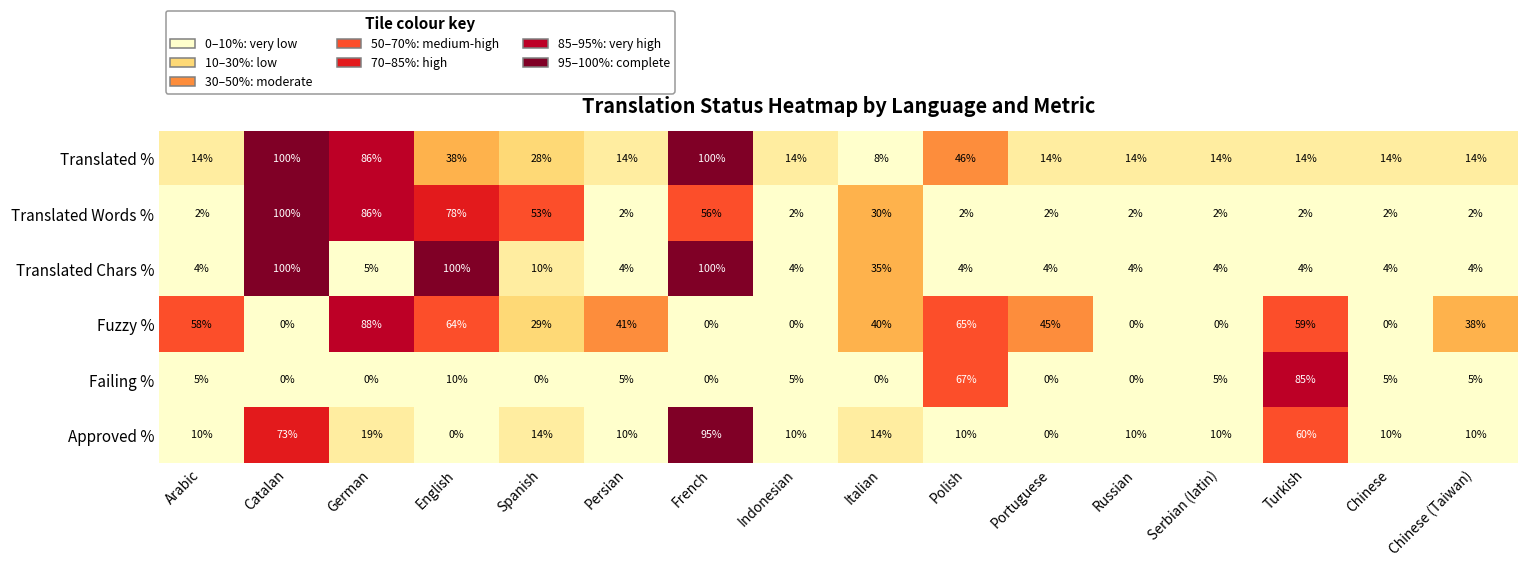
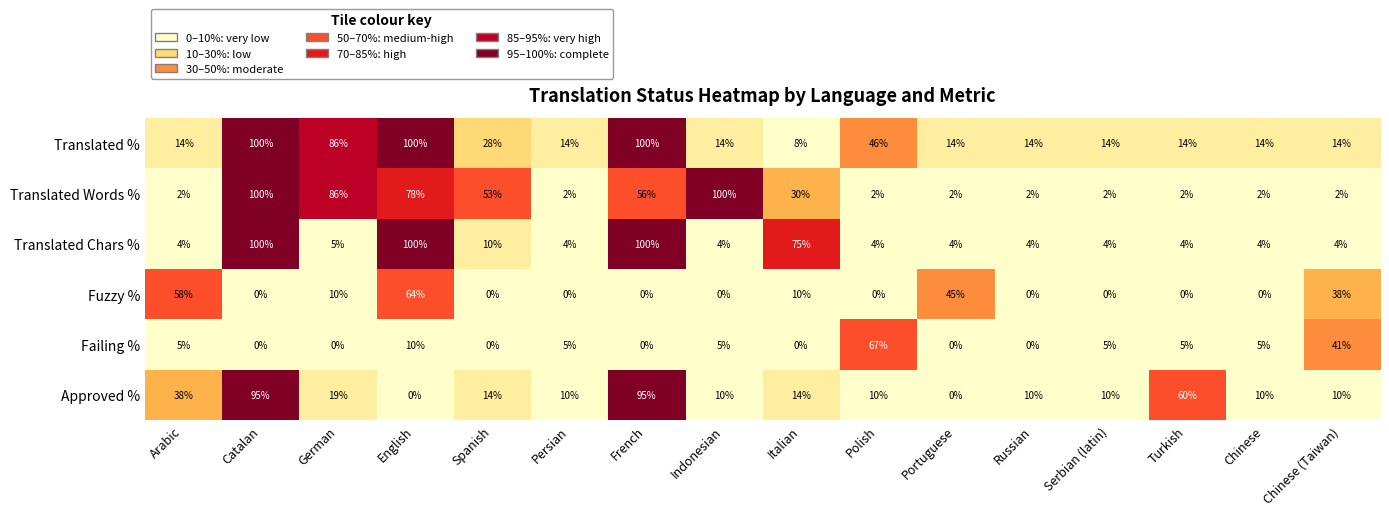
Translated %, English: 38% -> 100%
Translated Words %, Indonesian: 2% -> 100%
Translated Chars %, Italian: 35% -> 75%
Fuzzy %, German: 88% -> 10%
Fuzzy %, Spanish: 29% -> 0%
Fuzzy %, Persian: 41% -> 0%
Fuzzy %, Italian: 40% -> 10%
Fuzzy %, Polish: 65% -> 0%
Fuzzy %, Turkish: 59% -> 0%
Failing %, Turkish: 85% -> 5%
Failing %, Chinese (Taiwan): 5% -> 41%
Approved %, Arabic: 10% -> 38%
Approved %, Catalan: 73% -> 95%
